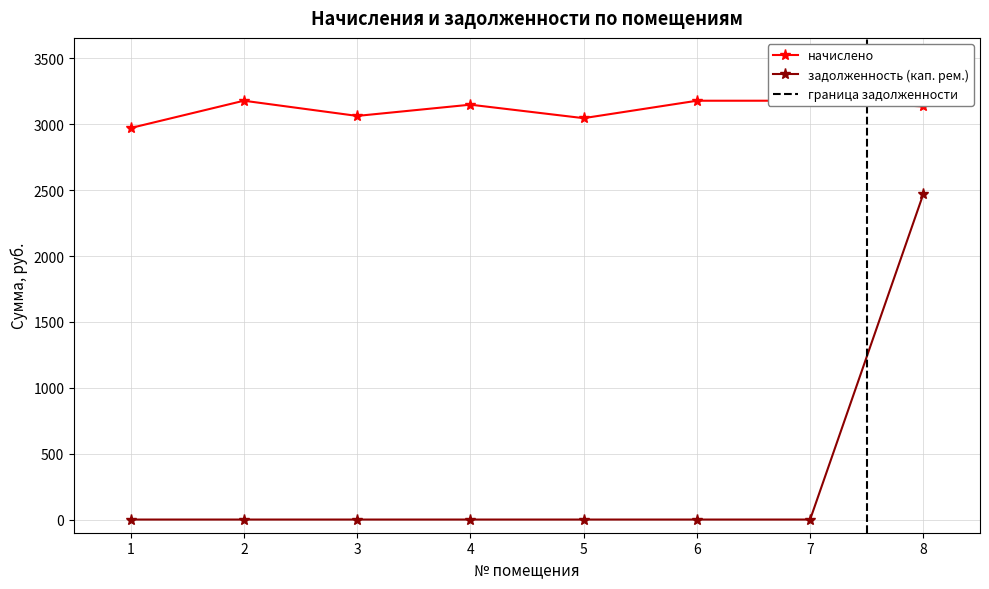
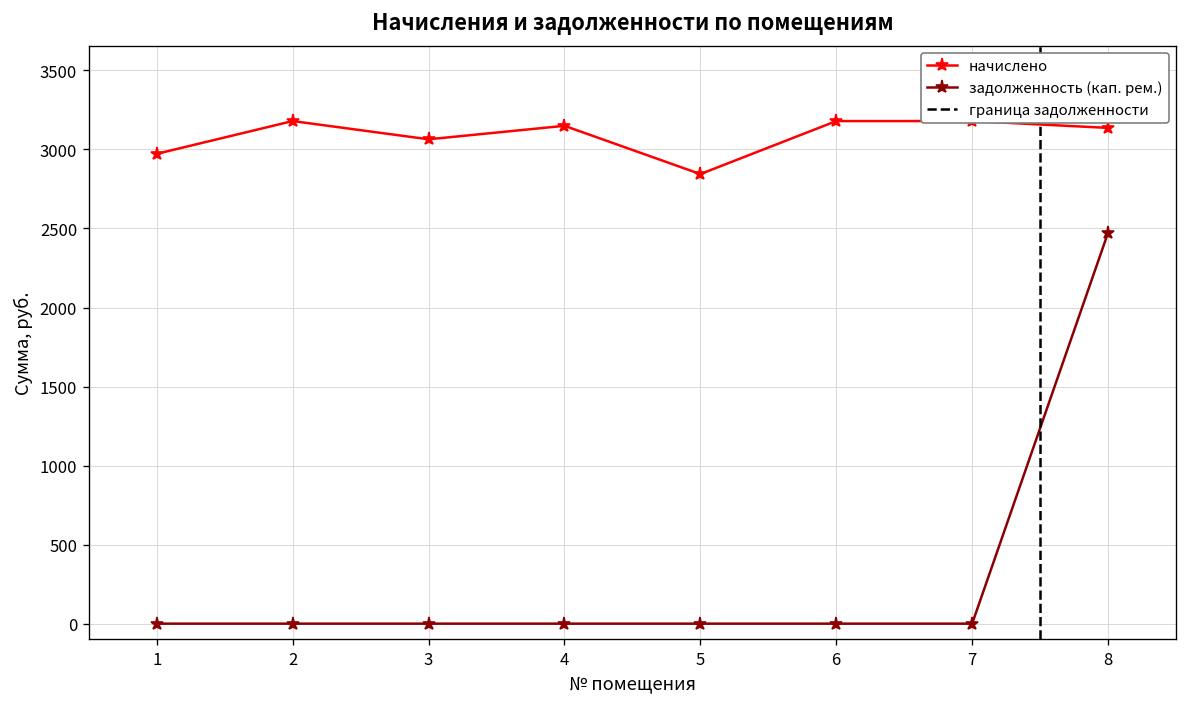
начислено, 5: 3050 -> 2840
